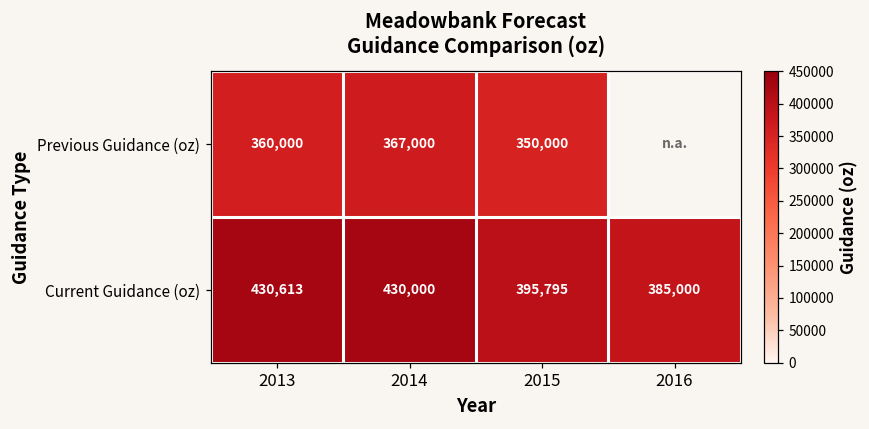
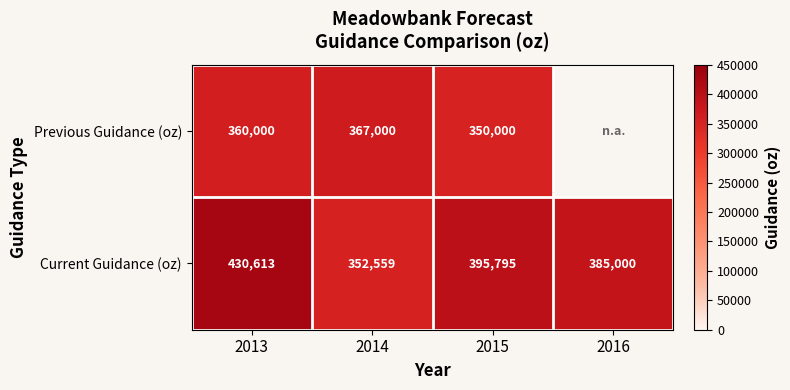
Current Guidance (oz), 2014: 430,000 -> 352,559
